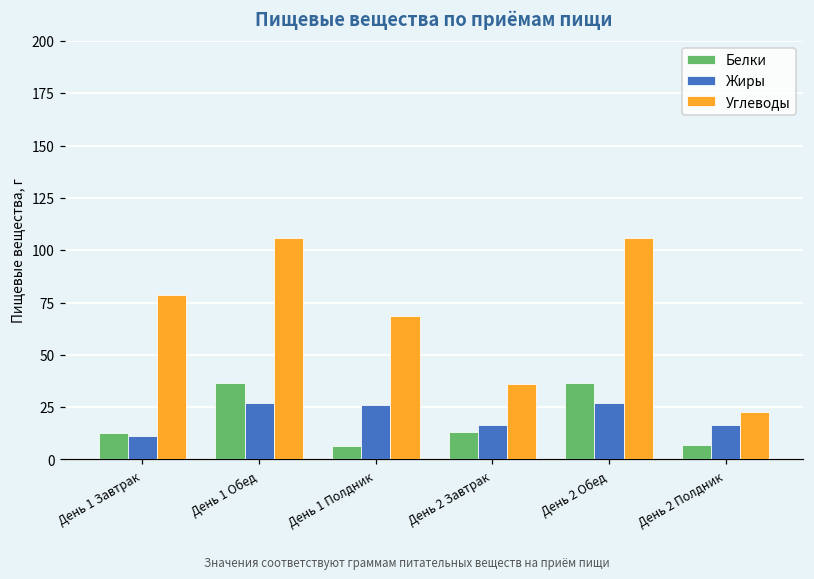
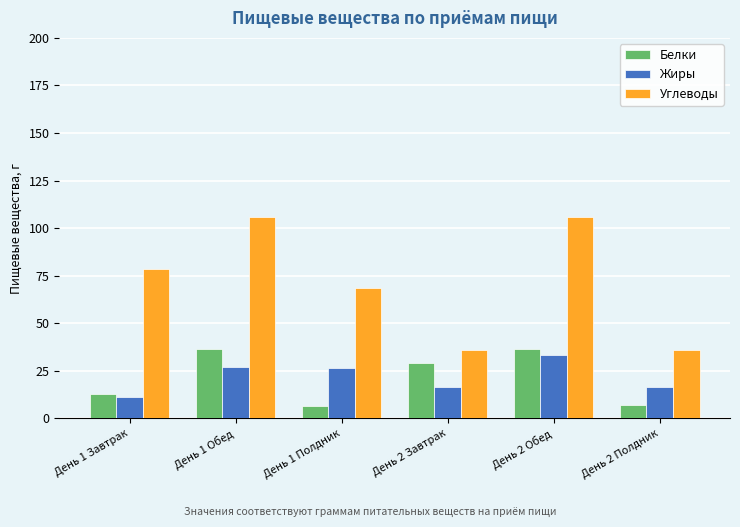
Белки, День 2 Завтрак: 13 -> 29
Жиры, День 2 Обед: 27 -> 33
Углеводы, День 2 Полдник: 23 -> 36
